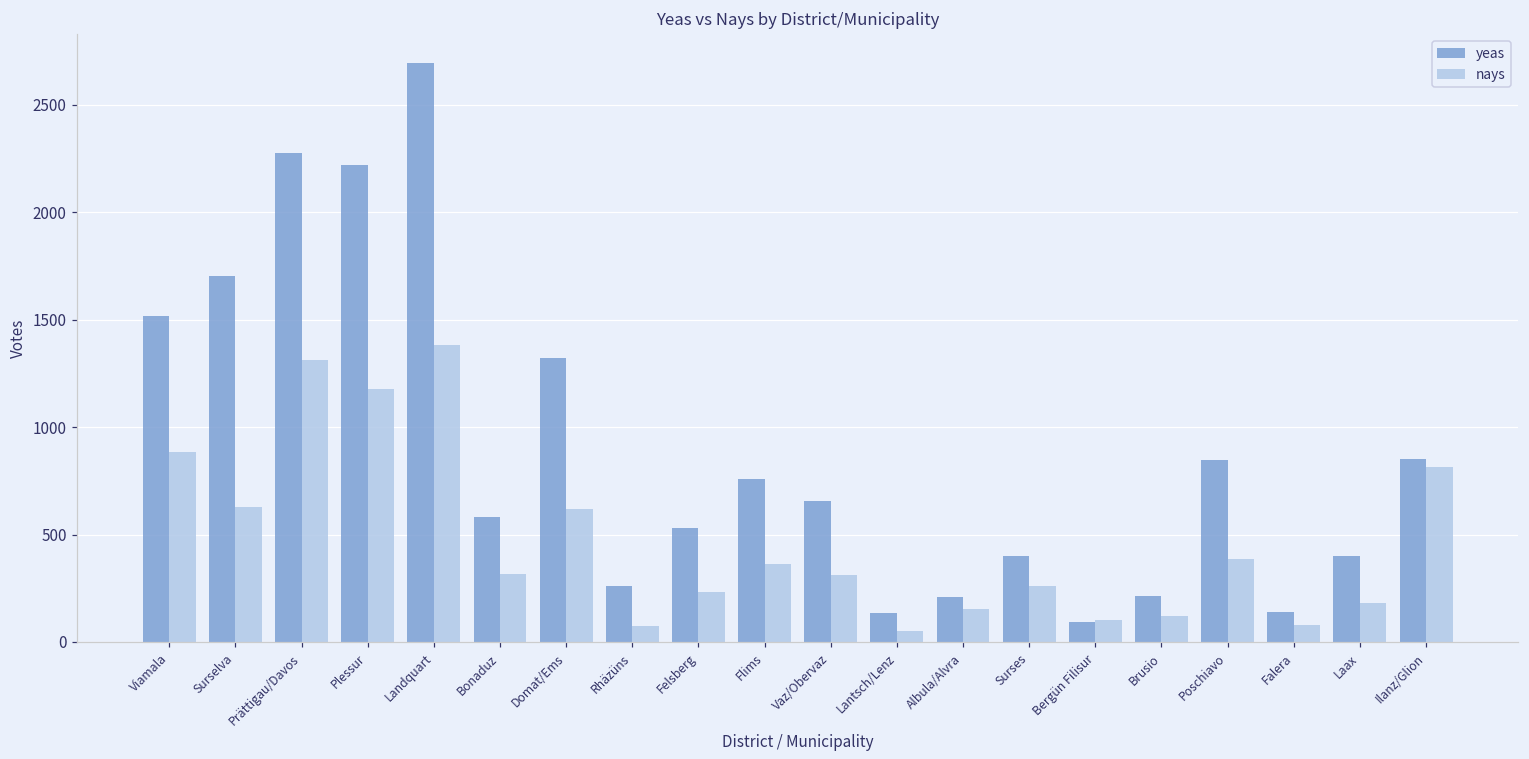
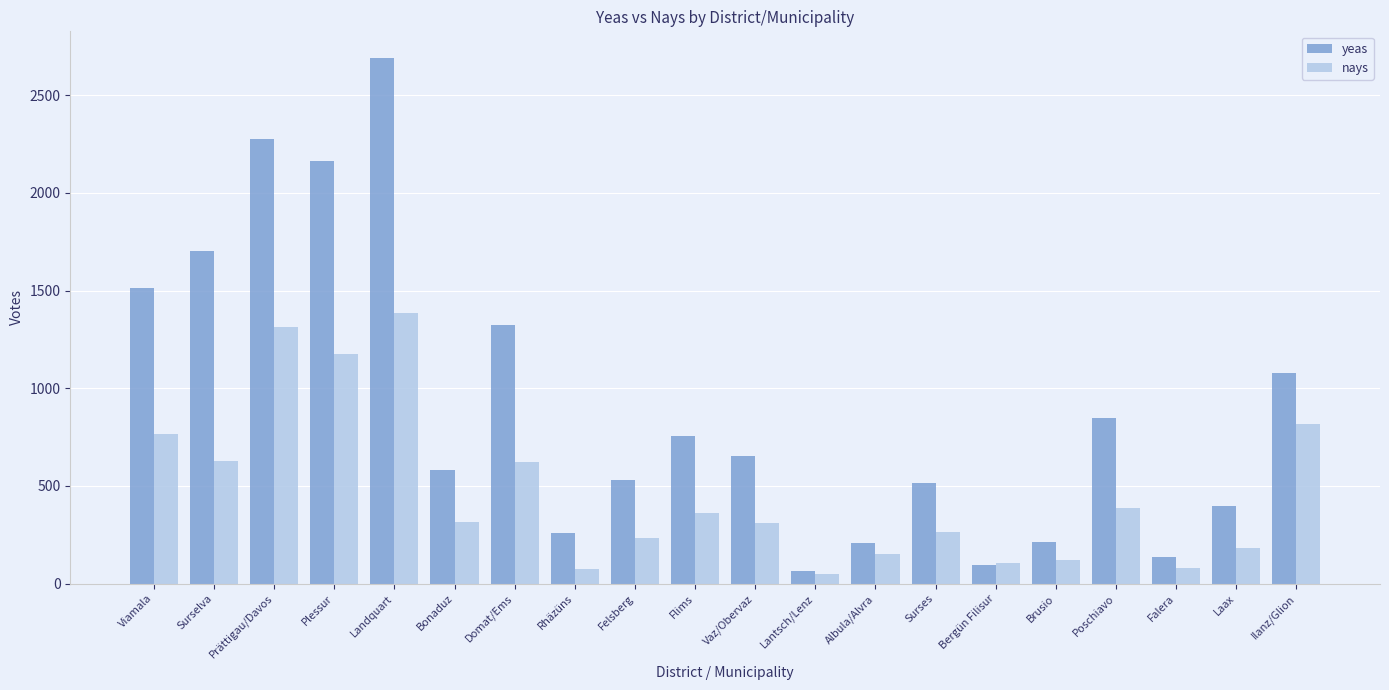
nays, Viamala: 880 -> 770
yeas, Plessur: 2220 -> 2160
yeas, Lantsch/Lenz: 130 -> 70
yeas, Surses: 400 -> 510
yeas, Ilanz/Glion: 850 -> 1080
